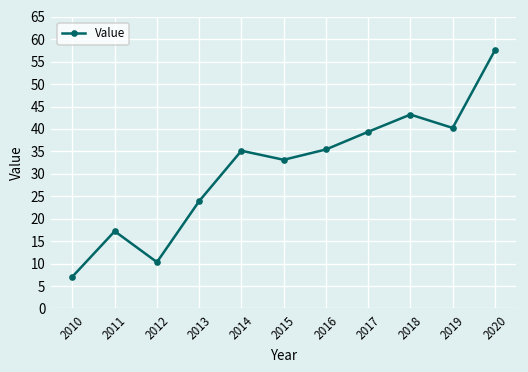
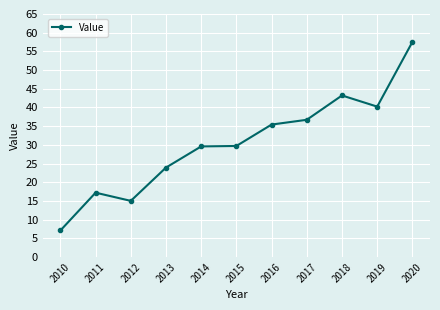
2012: 10 -> 15
2014: 35 -> 30
2015: 33 -> 30
2017: 39 -> 37
